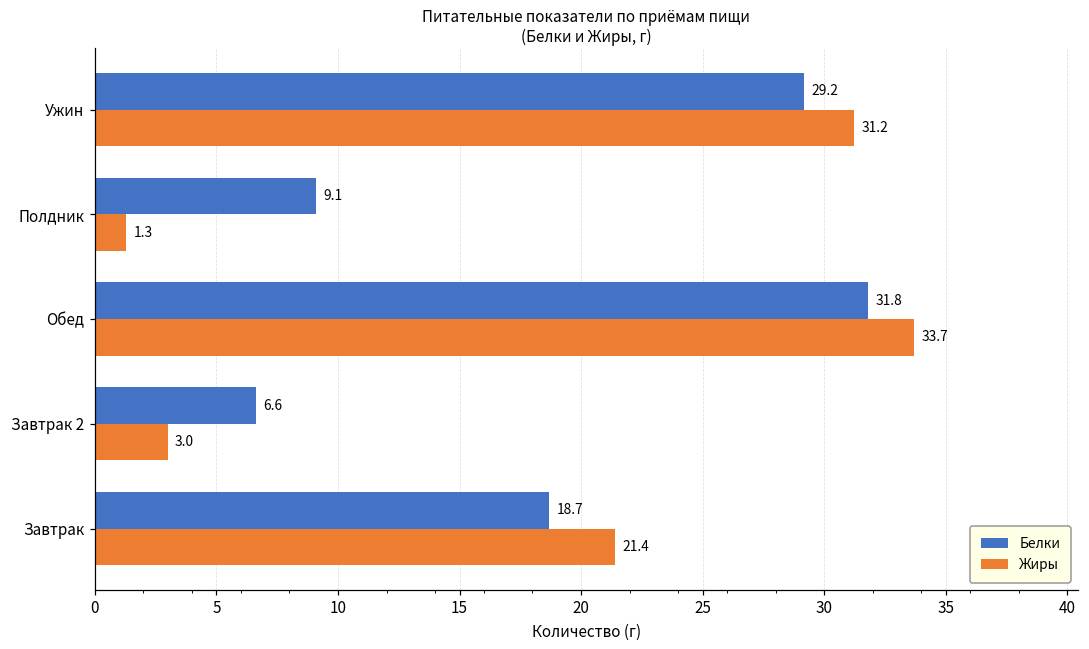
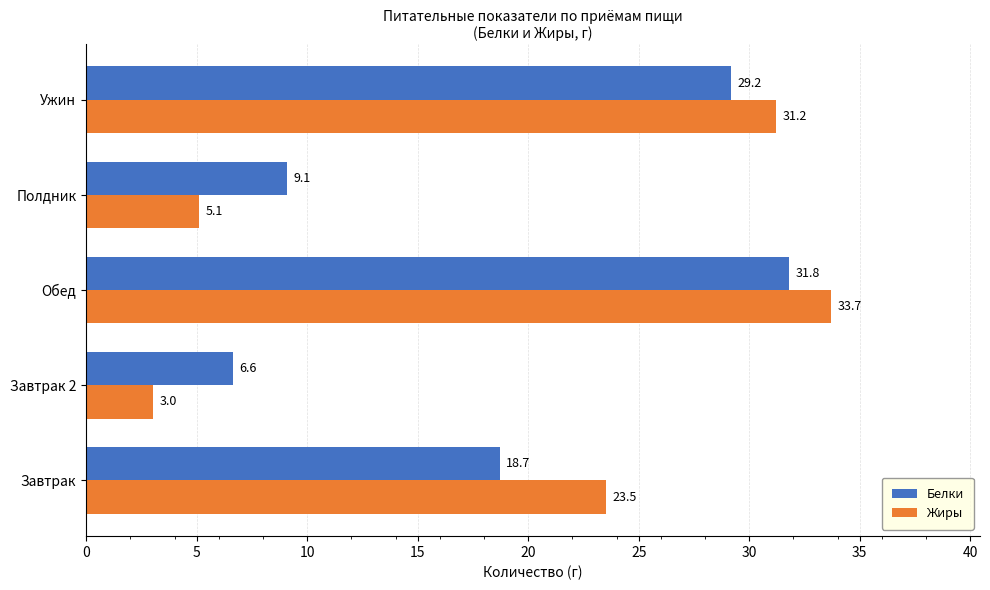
Жиры, Полдник: 1.3 -> 5.1
Жиры, Завтрак: 21.4 -> 23.5
